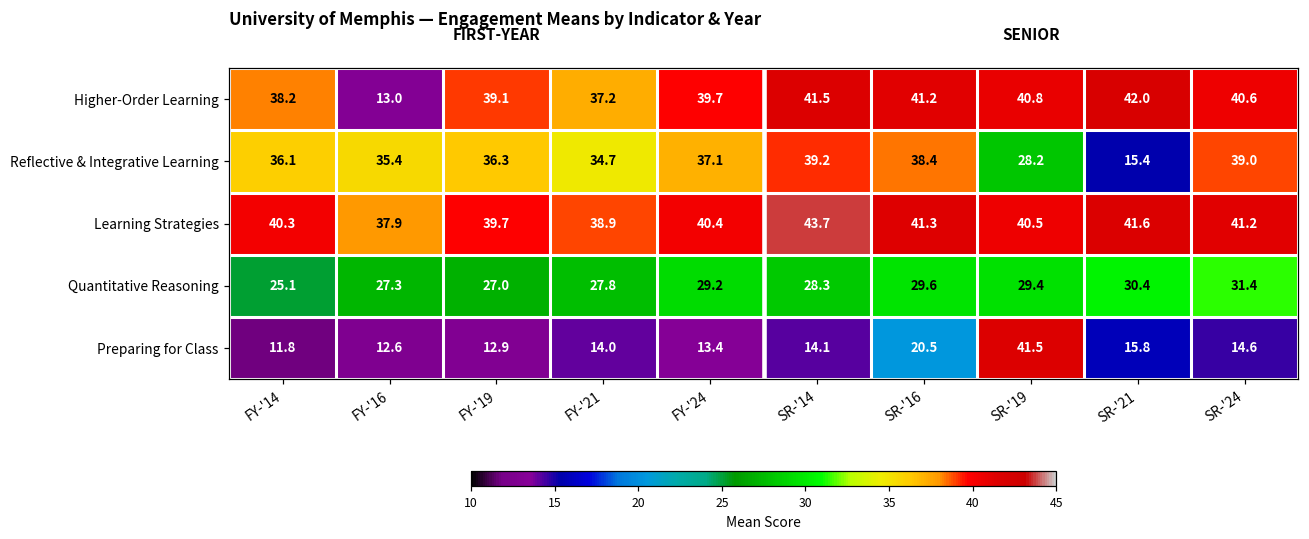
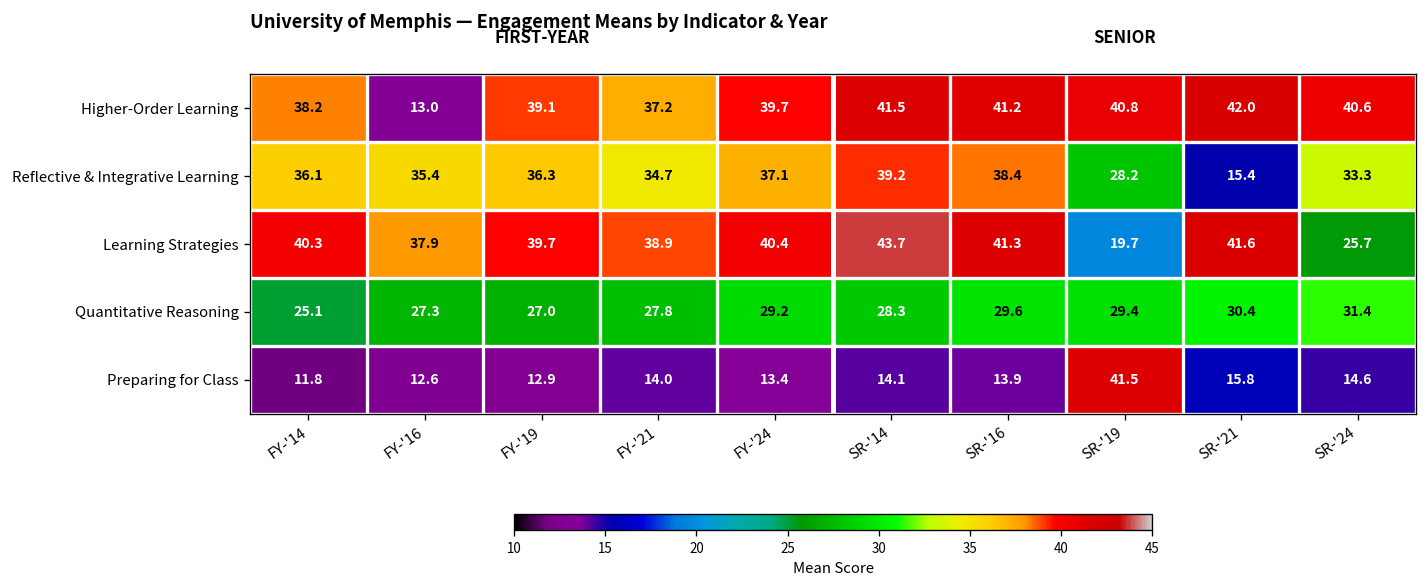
Reflective & Integrative Learning, SR-'24: 39.0 -> 33.3
Learning Strategies, SR-'19: 40.5 -> 19.7
Learning Strategies, SR-'24: 41.2 -> 25.7
Preparing for Class, SR-'16: 20.5 -> 13.9
